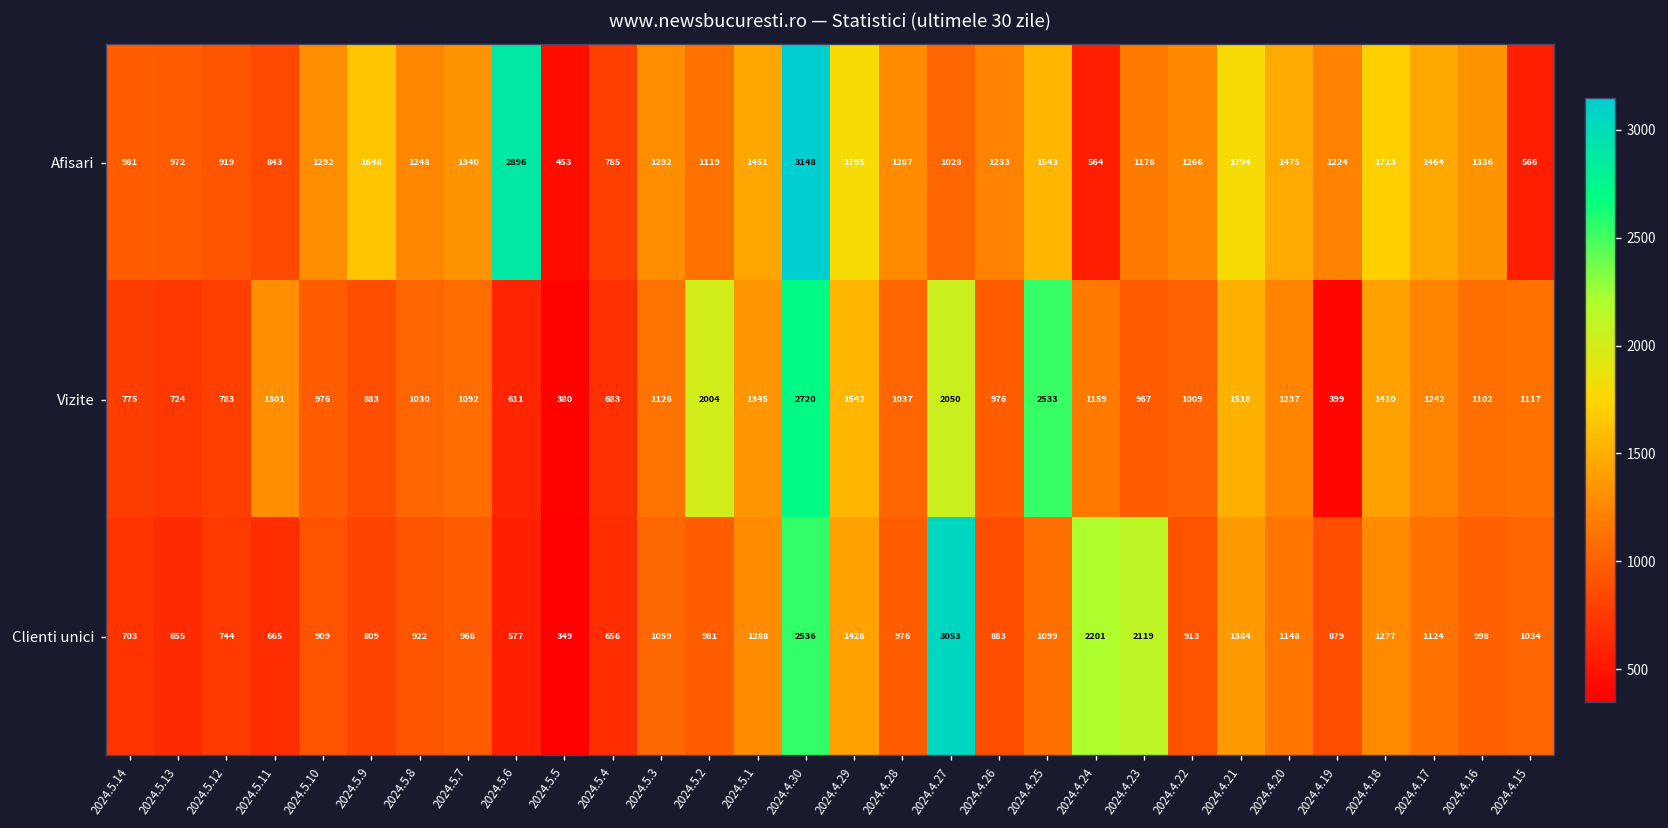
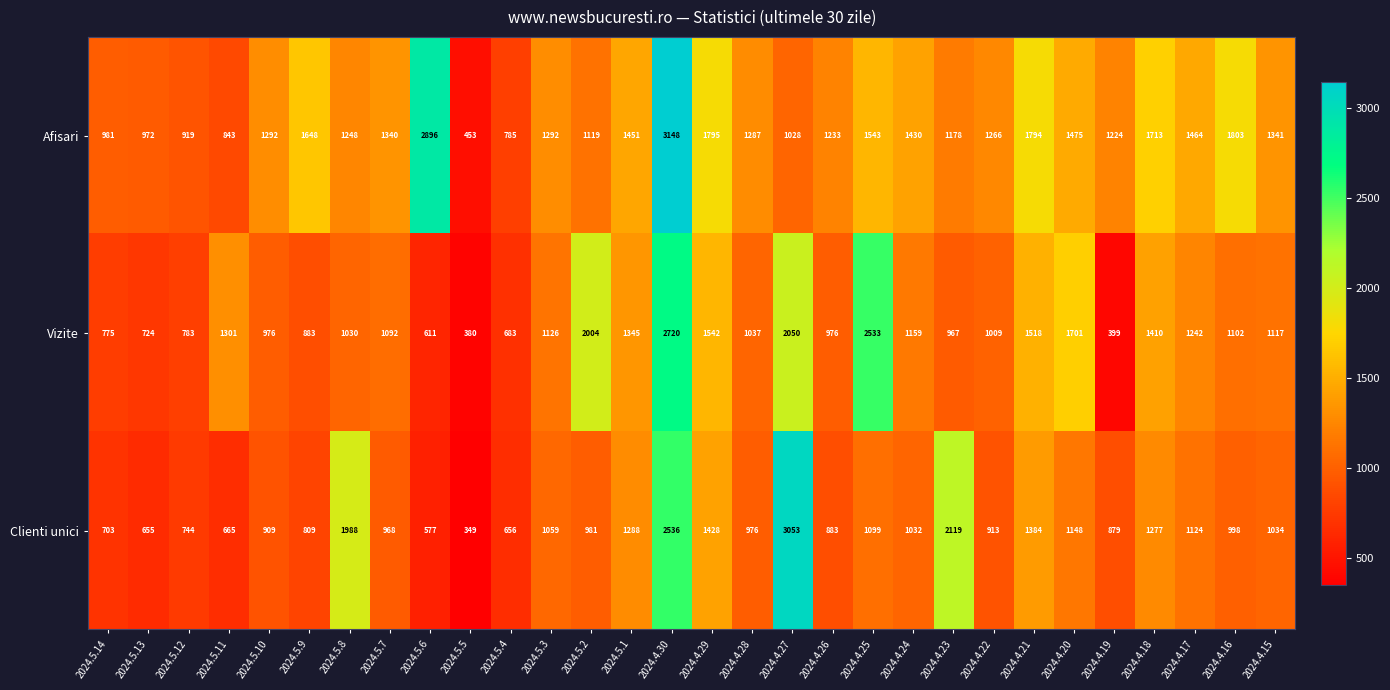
Afisari, 2024.4.24: 564 -> 1430
Afisari, 2024.4.16: 1336 -> 1803
Afisari, 2024.4.15: 566 -> 1341
Vizite, 2024.4.20: 1237 -> 1701
Clienti unici, 2024.5.8: 922 -> 1988
Clienti unici, 2024.4.24: 2201 -> 1032
